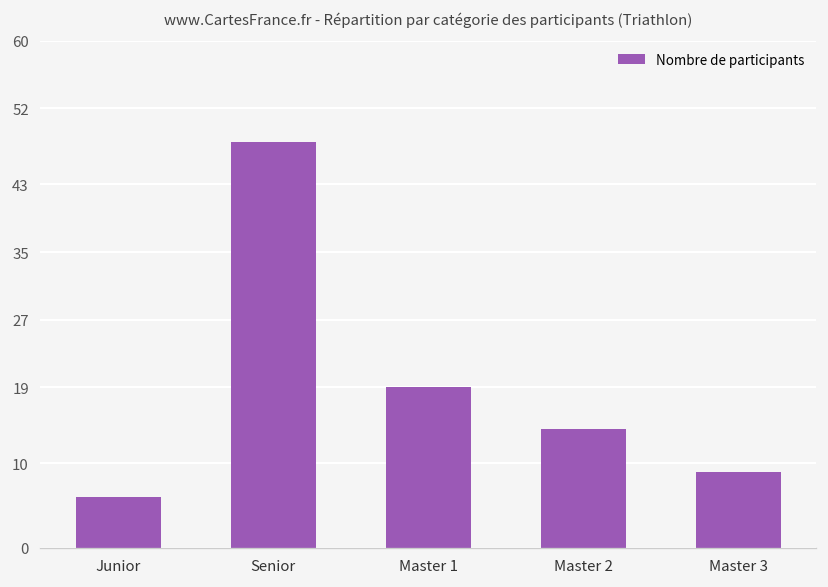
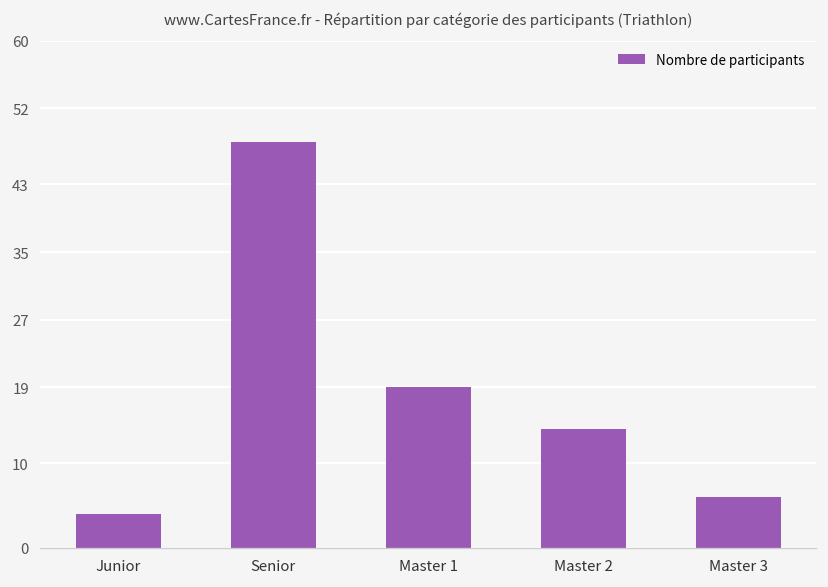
Junior: 6 -> 4
Master 3: 9 -> 6
